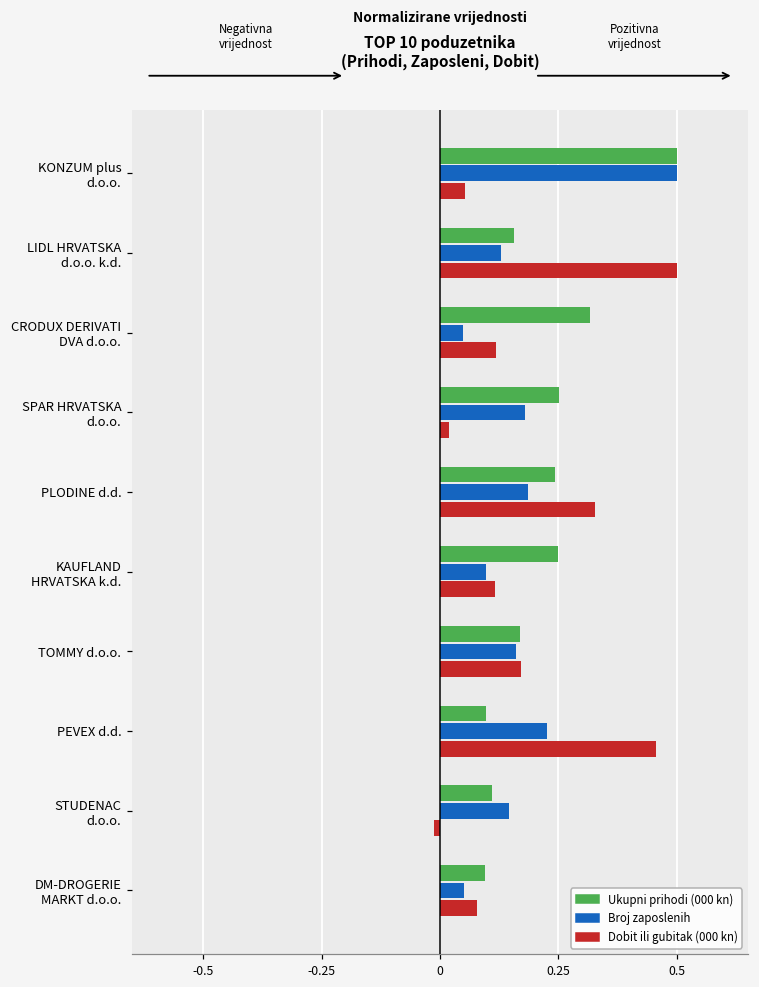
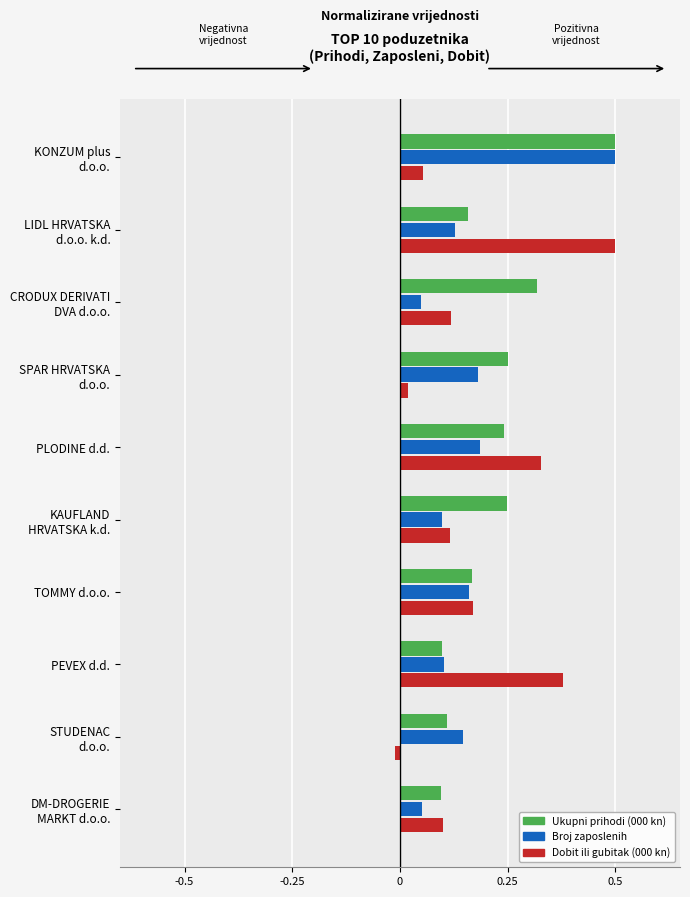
Broj zaposlenih, PEVEX d.d.: 0.23 -> 0.10
Dobit ili gubitak (000 kn), PEVEX d.d.: 0.46 -> 0.38
Dobit ili gubitak (000 kn), DM-DROGERIE MARKT d.o.o.: 0.08 -> 0.10
